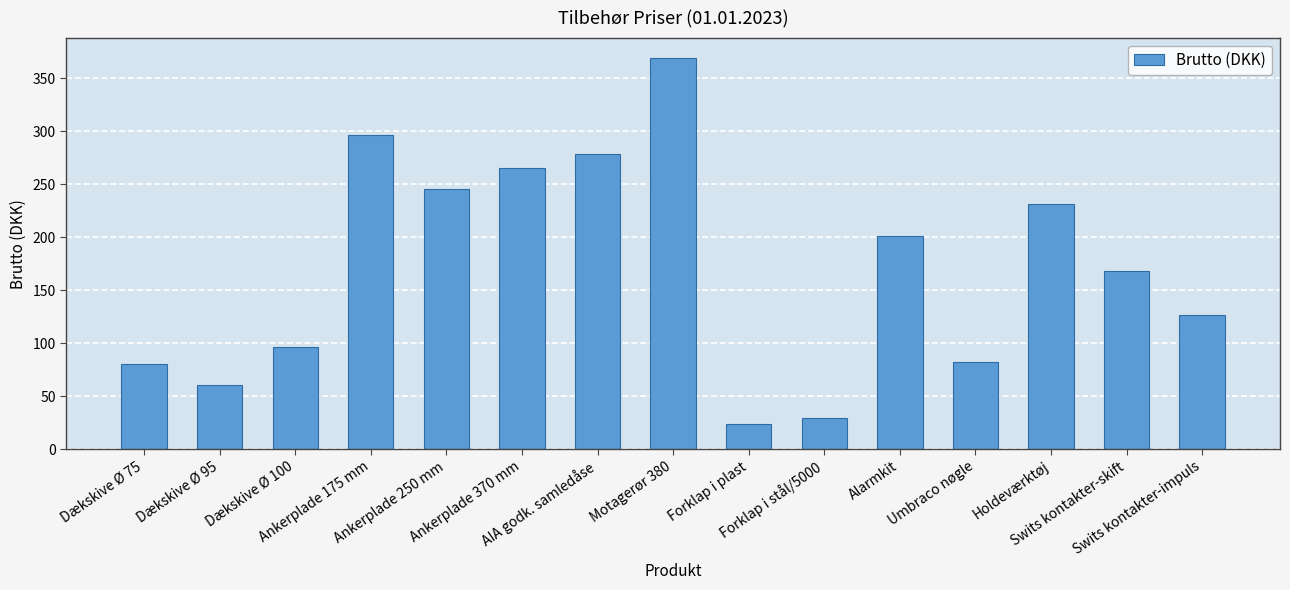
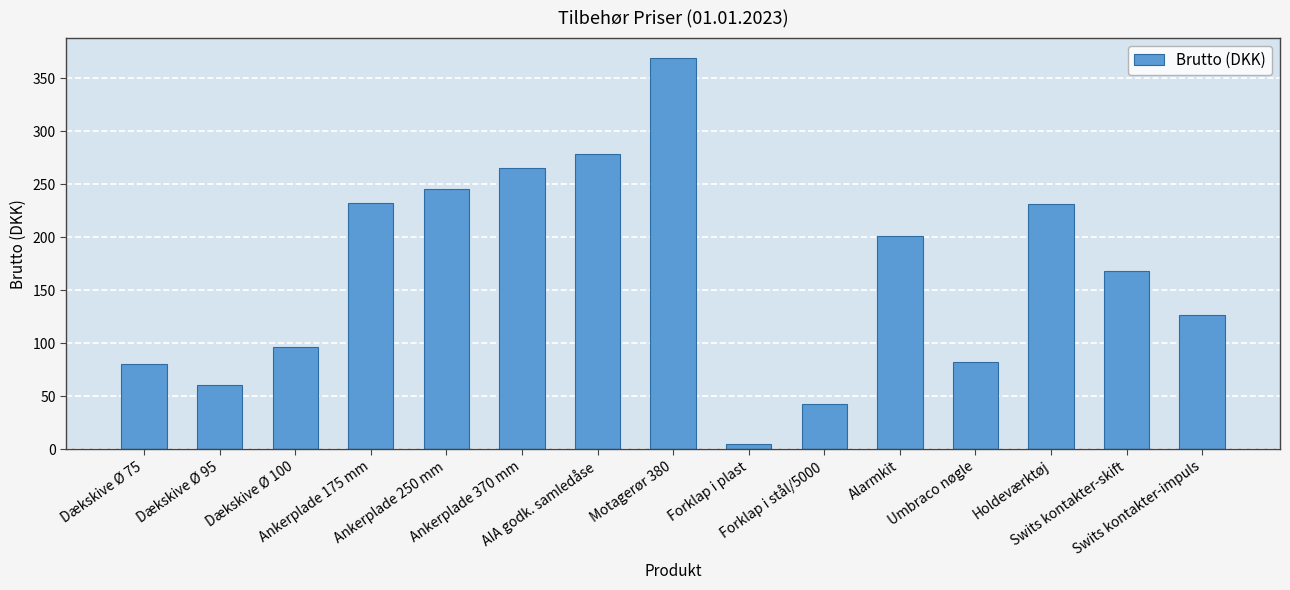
Ankerplade 175 mm: 296 -> 233
Forklap i plast: 24 -> 5
Forklap i stål/5000: 29 -> 43
